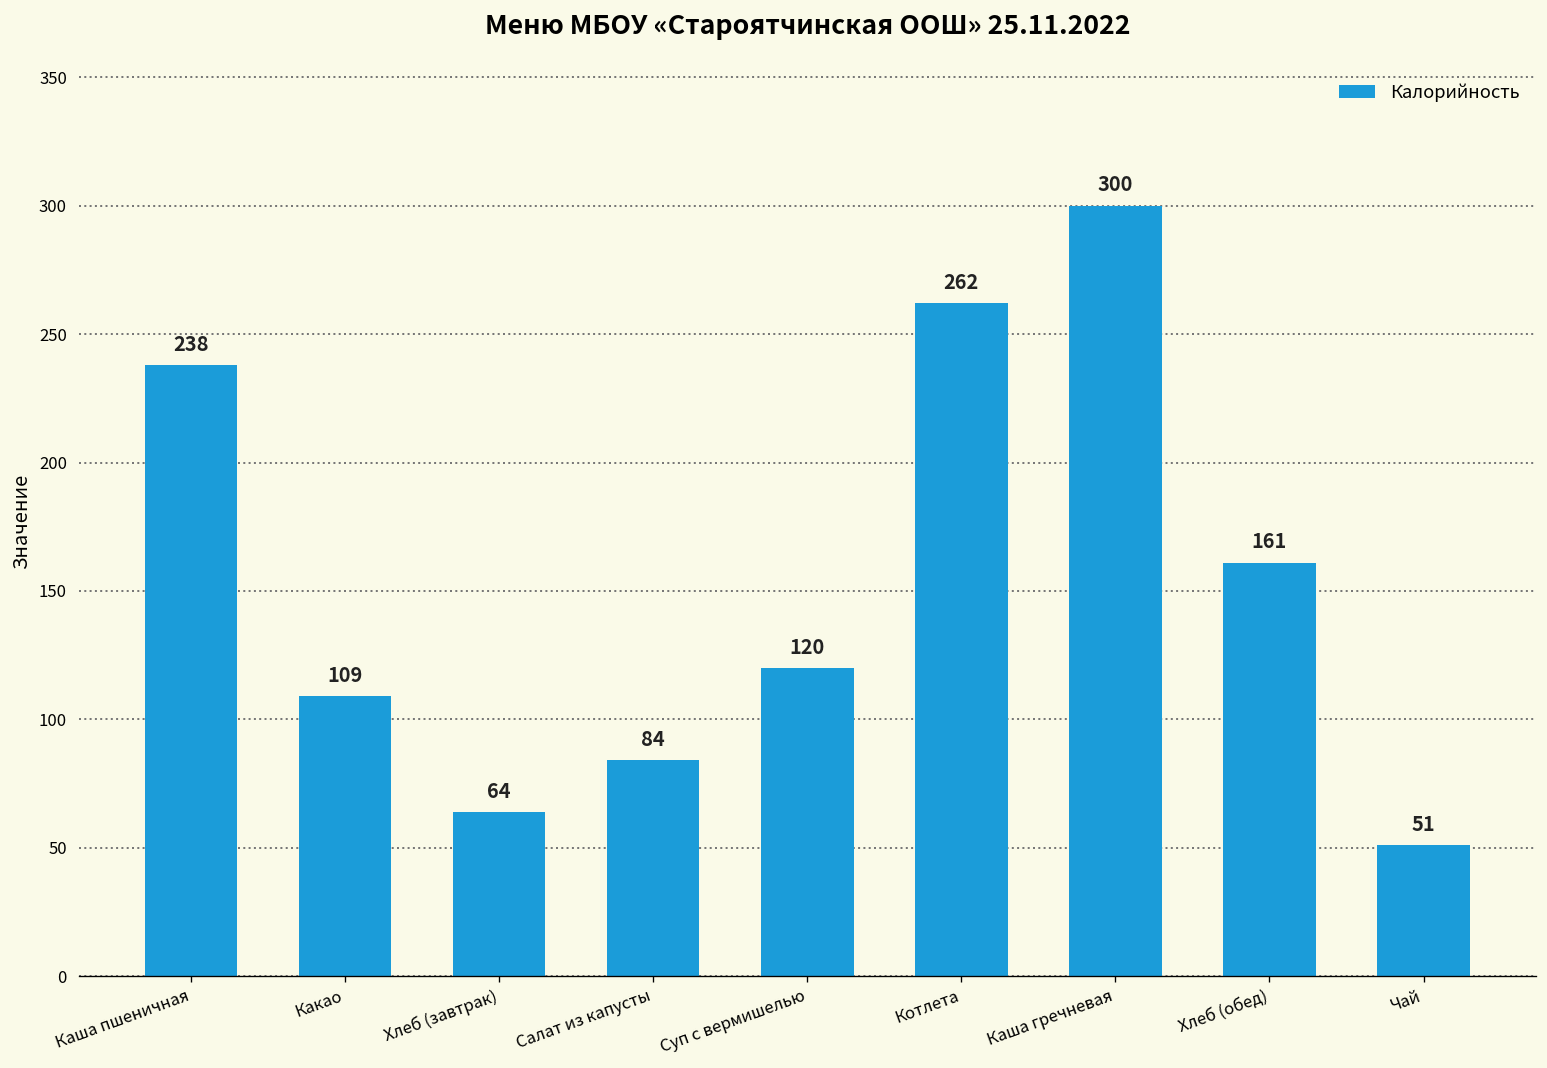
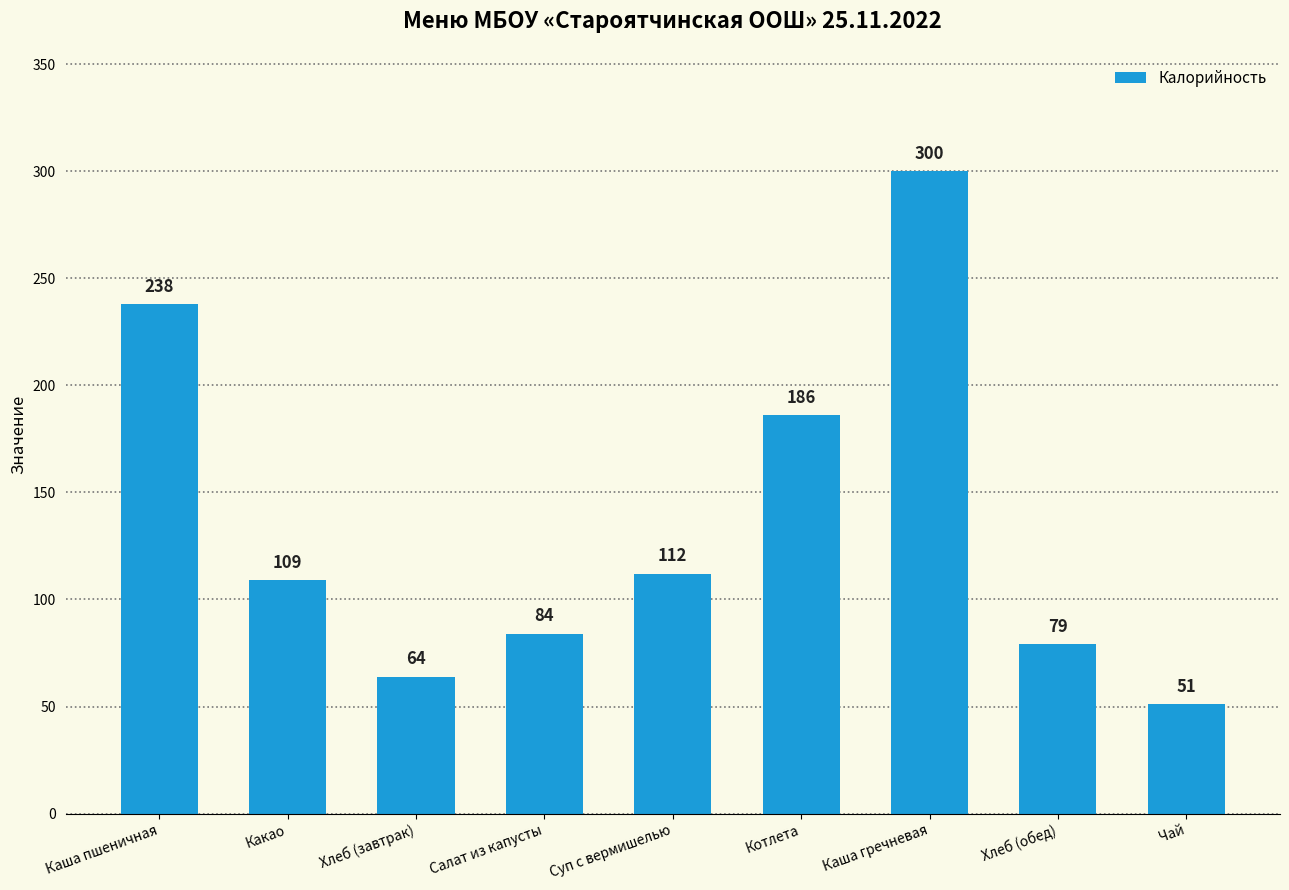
Суп с вермишелью: 120 -> 112
Котлета: 262 -> 186
Хлеб (обед): 161 -> 79
